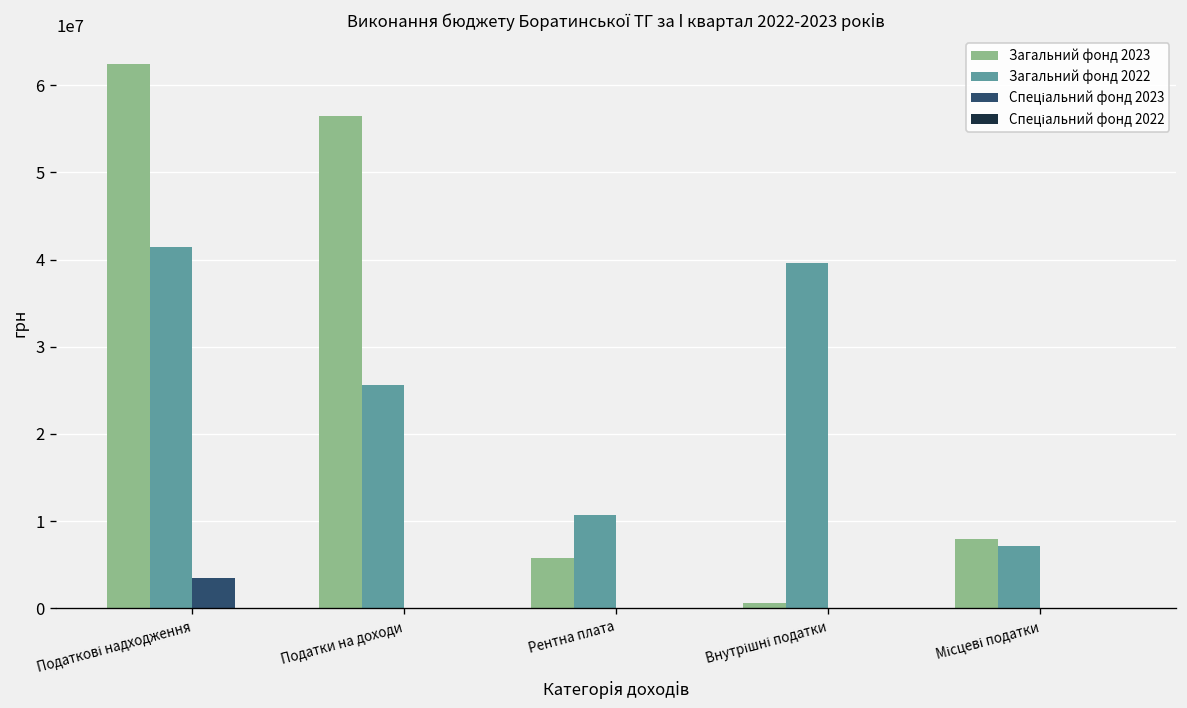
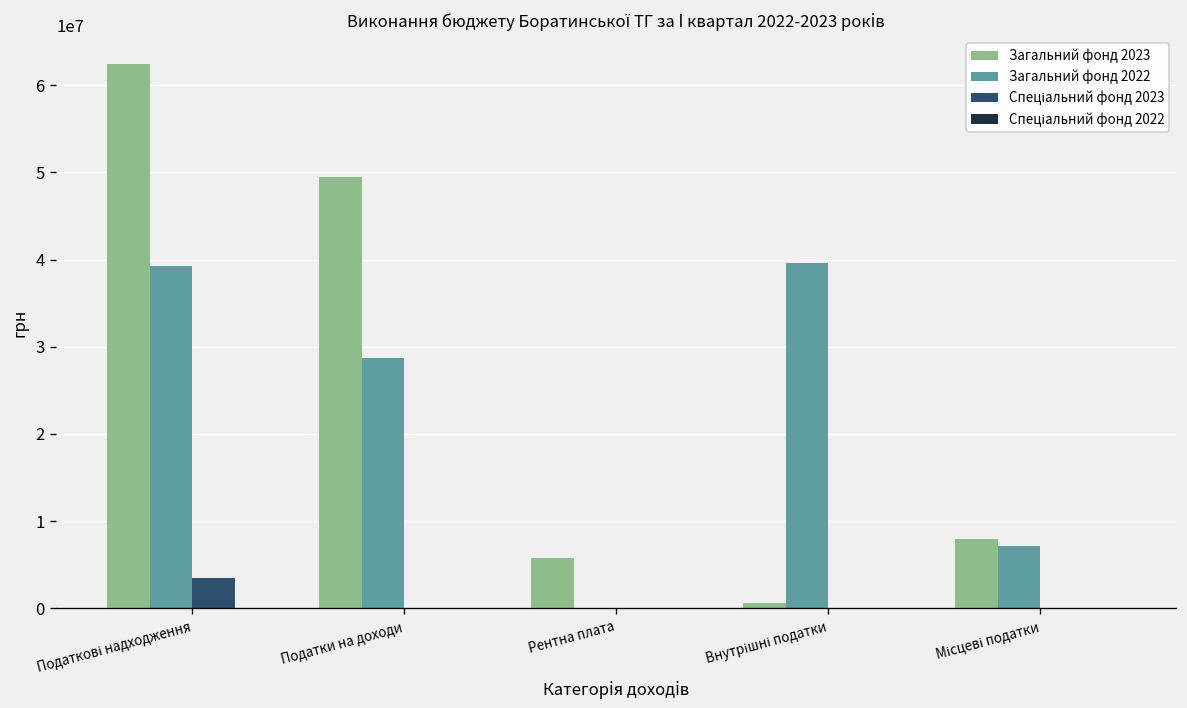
Загальний фонд 2022, Податкові надходження: 41000000 -> 39000000
Загальний фонд 2023, Податки на доходи: 56000000 -> 49000000
Загальний фонд 2022, Податки на доходи: 26000000 -> 29000000
Загальний фонд 2022, Рентна плата: 11000000 -> 0
